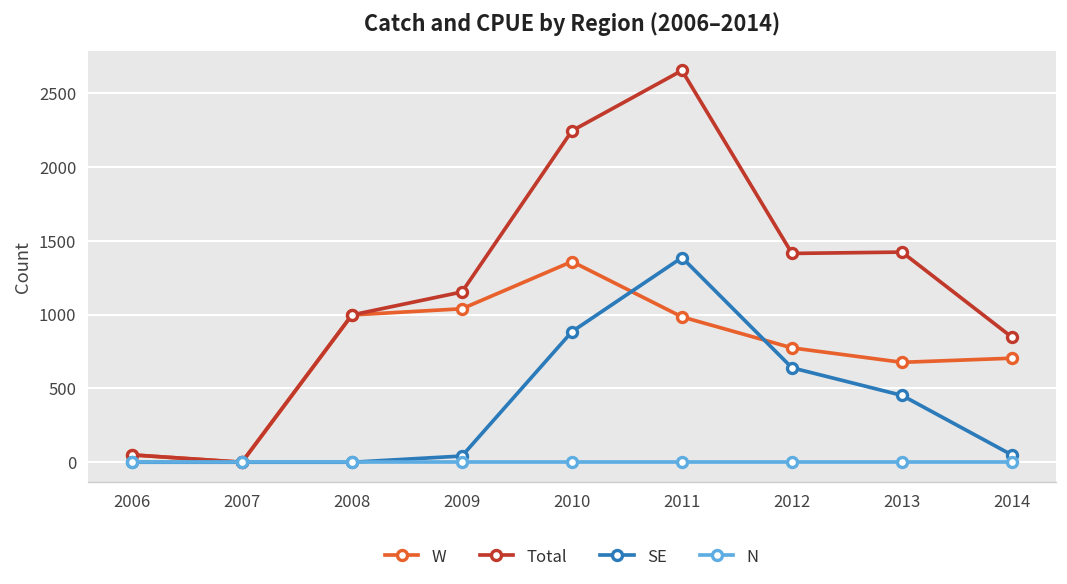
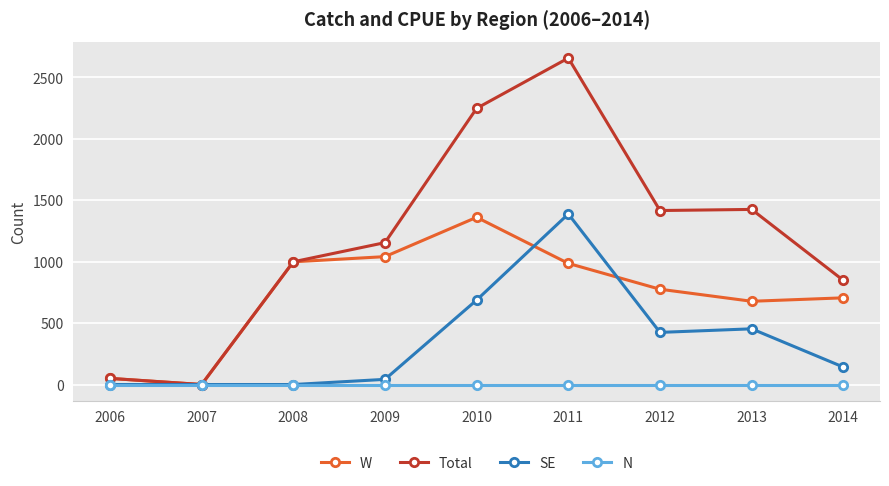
SE, 2010: 890 -> 690
SE, 2012: 640 -> 420
SE, 2014: 50 -> 140
